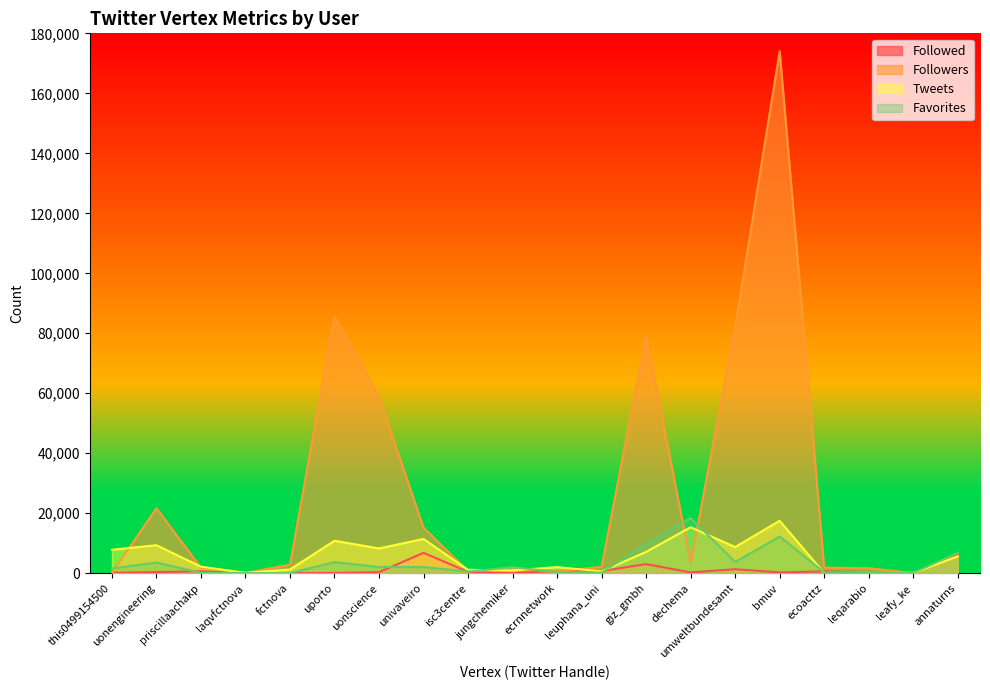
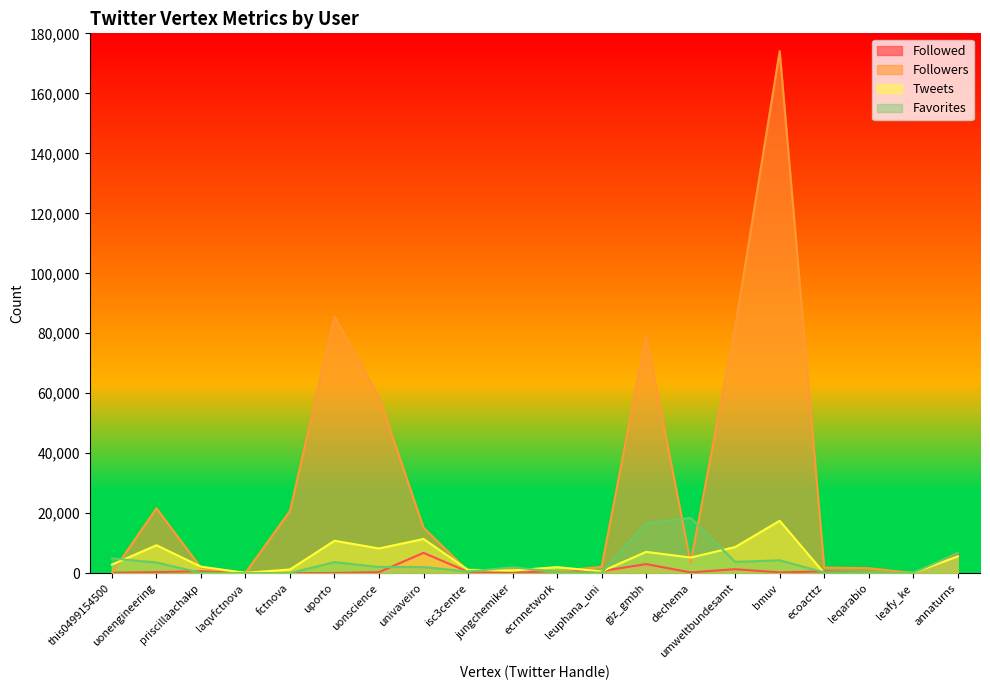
Tweets, this0499154500: 8,000 -> 3,000
Favorites, this0499154500: 2,000 -> 5,000
Followers, fctnova: 3,000 -> 21,000
Favorites, giz_gmbh: 10,000 -> 17,000
Tweets, dechema: 15,000 -> 5,000
Favorites, bmuv: 12,000 -> 4,000
